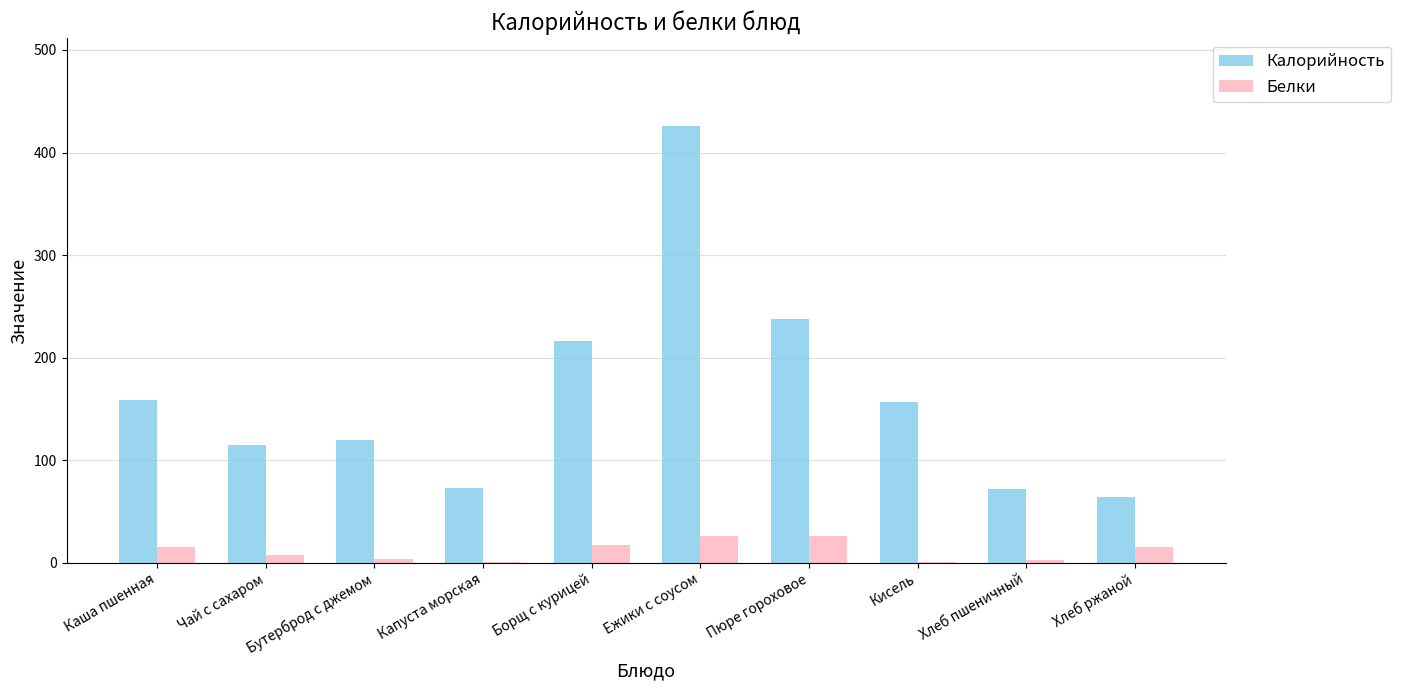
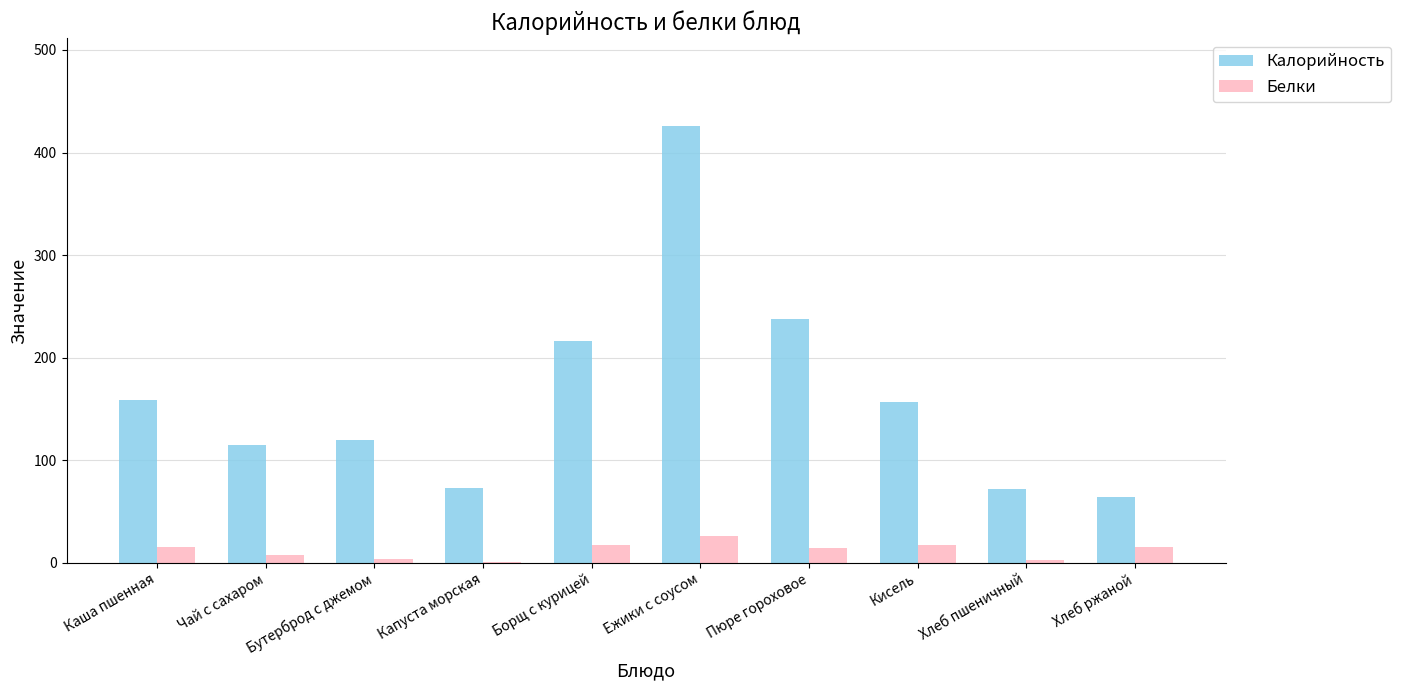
Белки, Пюре гороховое: 26 -> 15
Белки, Кисель: 1 -> 17
